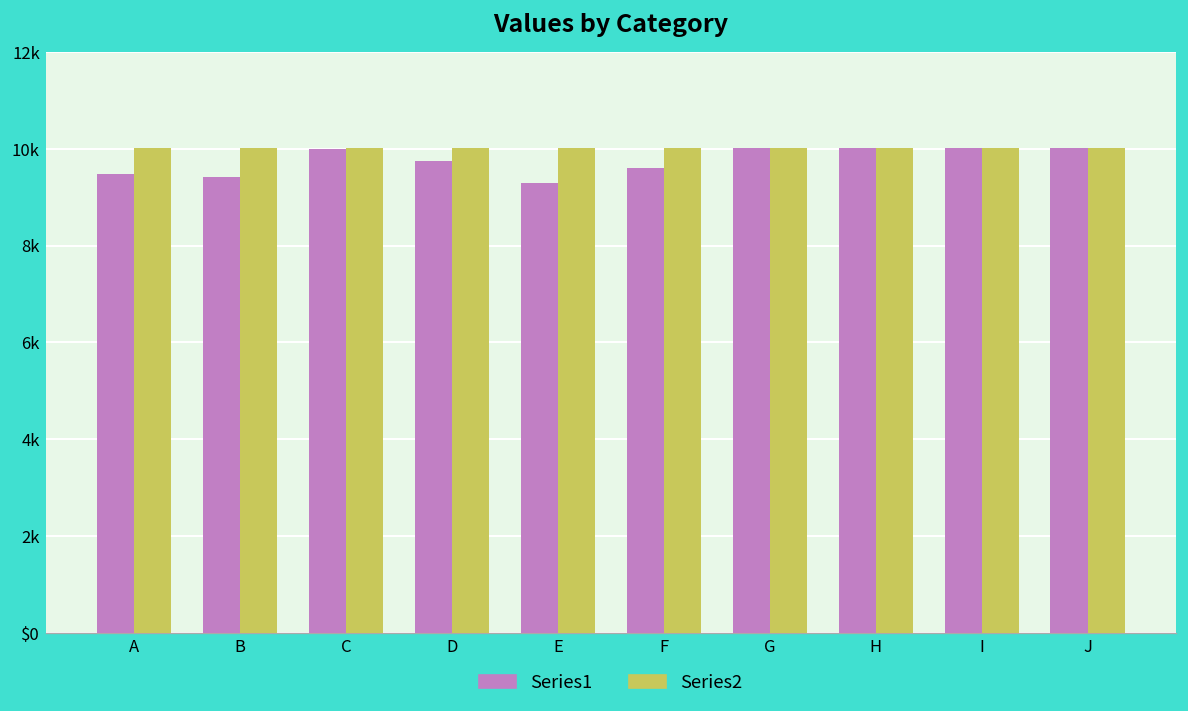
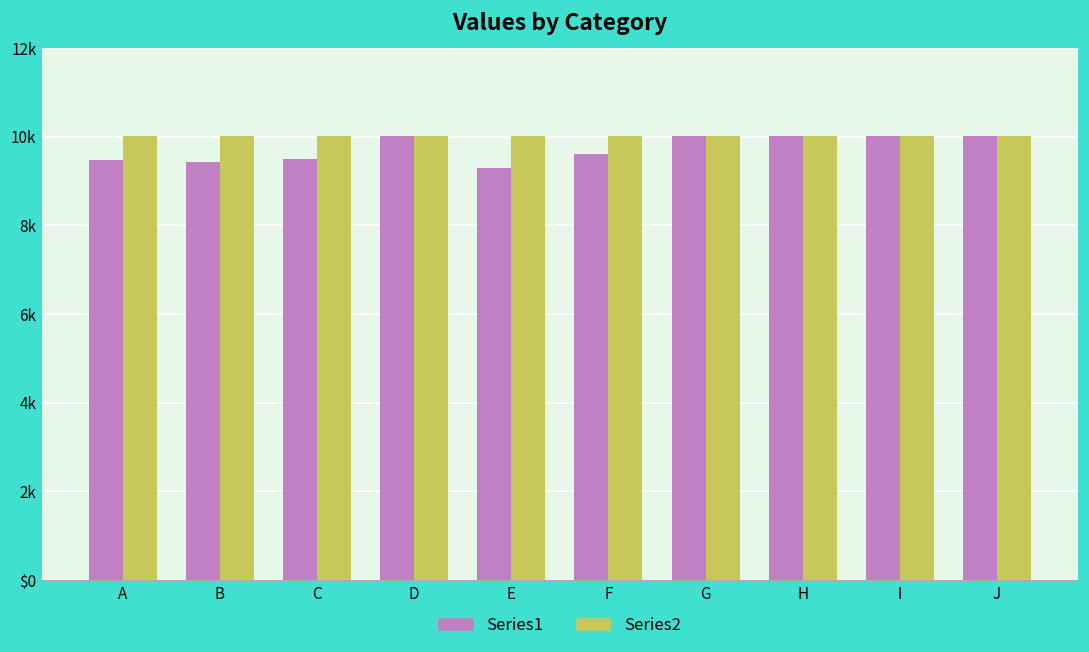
Series1, C: 10000 -> 9500
Series1, D: 9700 -> 10000
